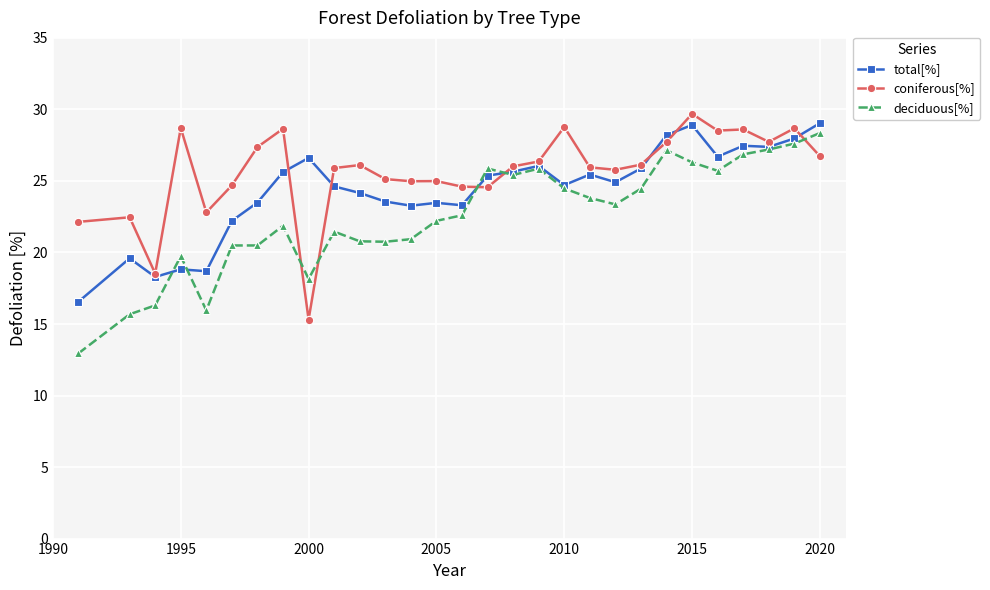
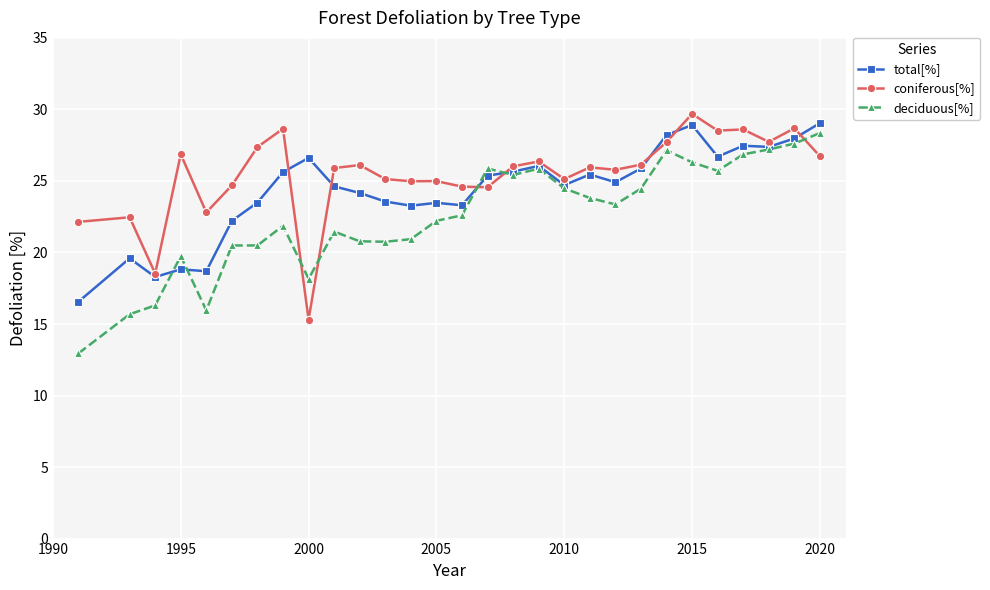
coniferous[%], 1995: 28.7 -> 26.9
coniferous[%], 2010: 28.8 -> 25.1
